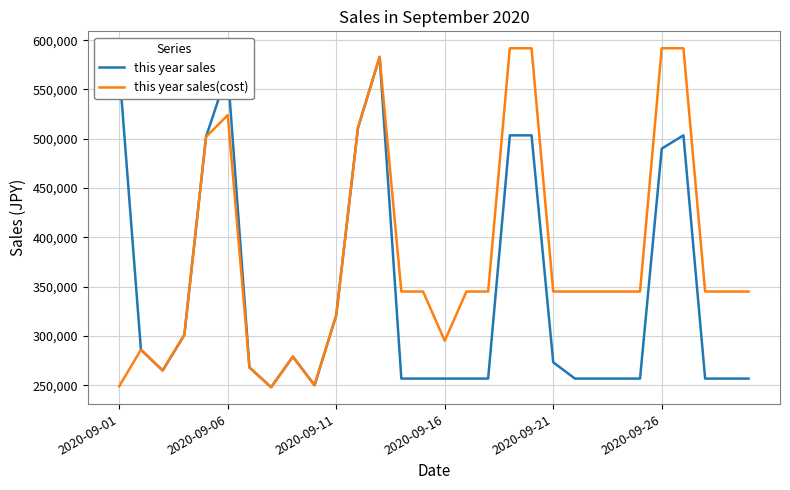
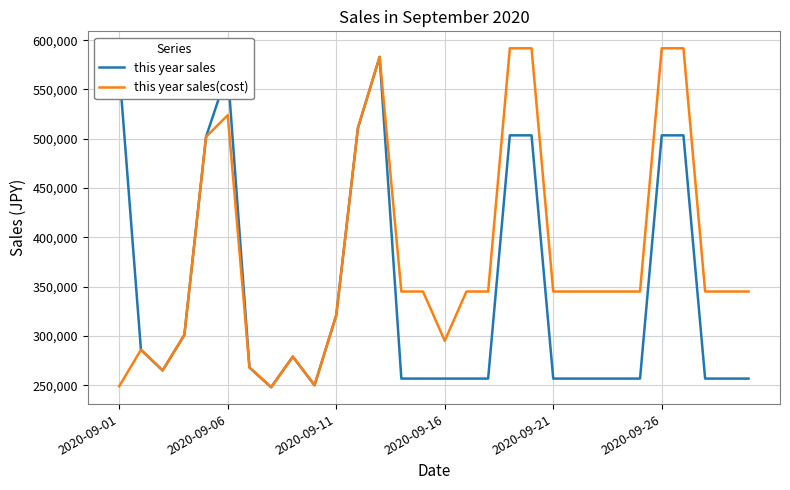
this year sales, 2020-09-21: 270,000 -> 260,000
this year sales, 2020-09-26: 490,000 -> 500,000
